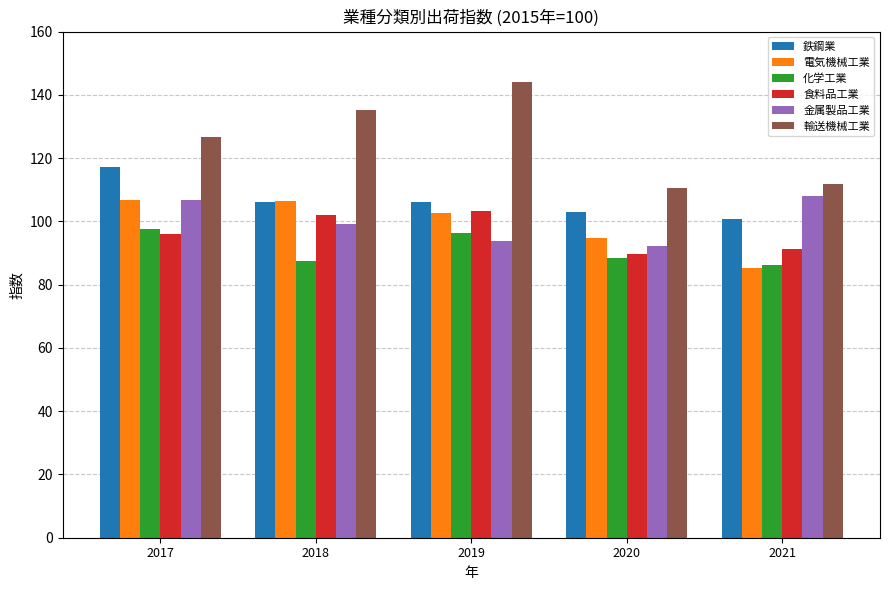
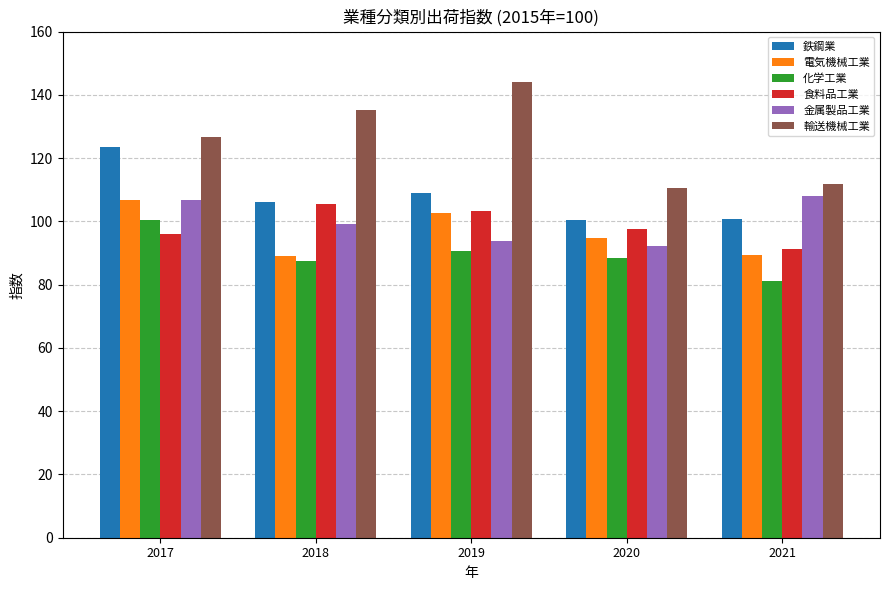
鉄鋼業, 2017: 117 -> 124
化学工業, 2017: 98 -> 100
電気機械工業, 2018: 107 -> 89
食料品工業, 2018: 102 -> 106
鉄鋼業, 2019: 106 -> 109
化学工業, 2019: 96 -> 91
鉄鋼業, 2020: 103 -> 100
食料品工業, 2020: 90 -> 98
電気機械工業, 2021: 85 -> 90
化学工業, 2021: 86 -> 81
